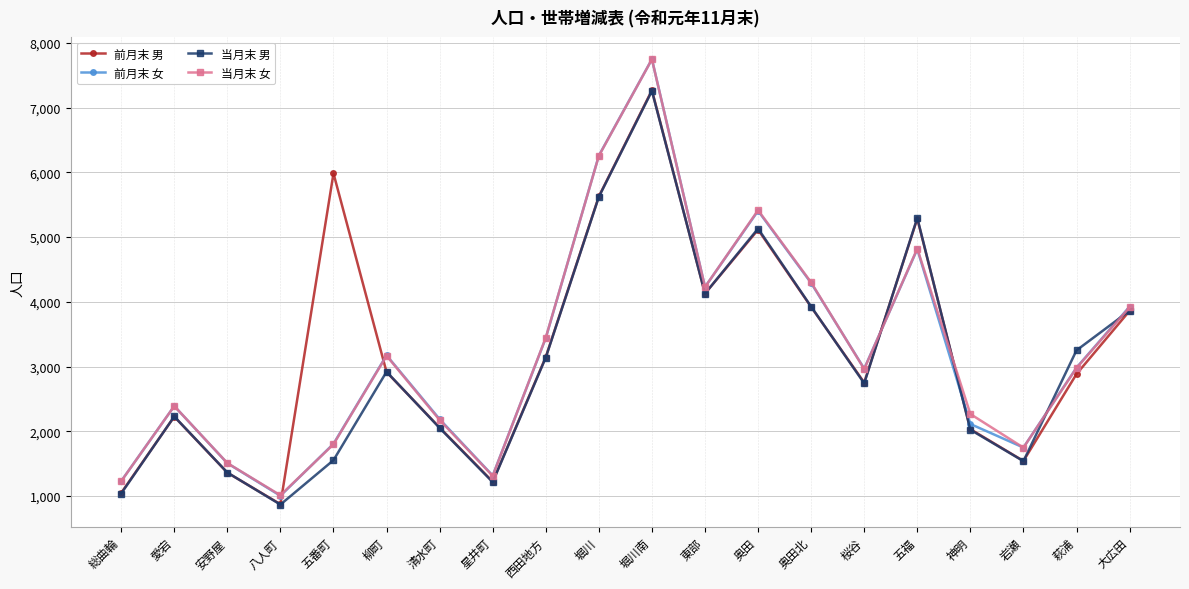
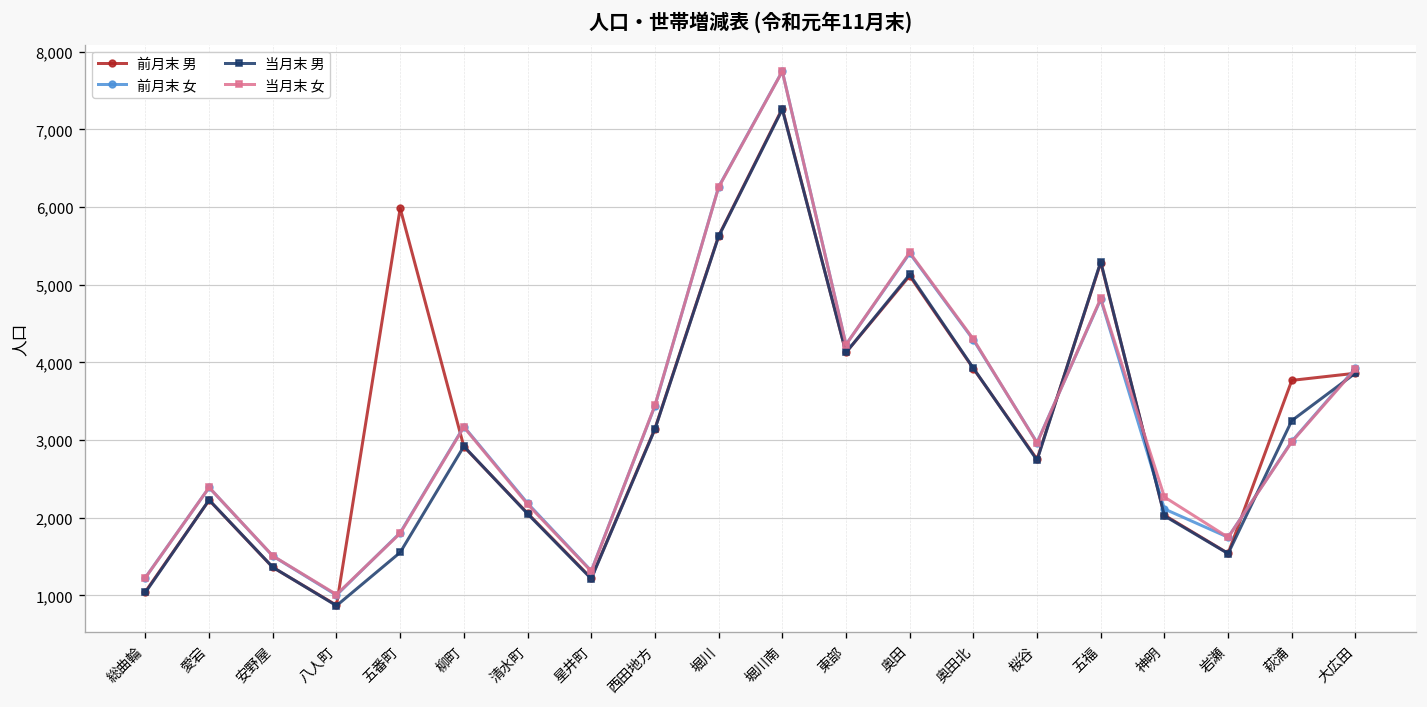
前月末 男, 萩浦: 2,900 -> 3,800
